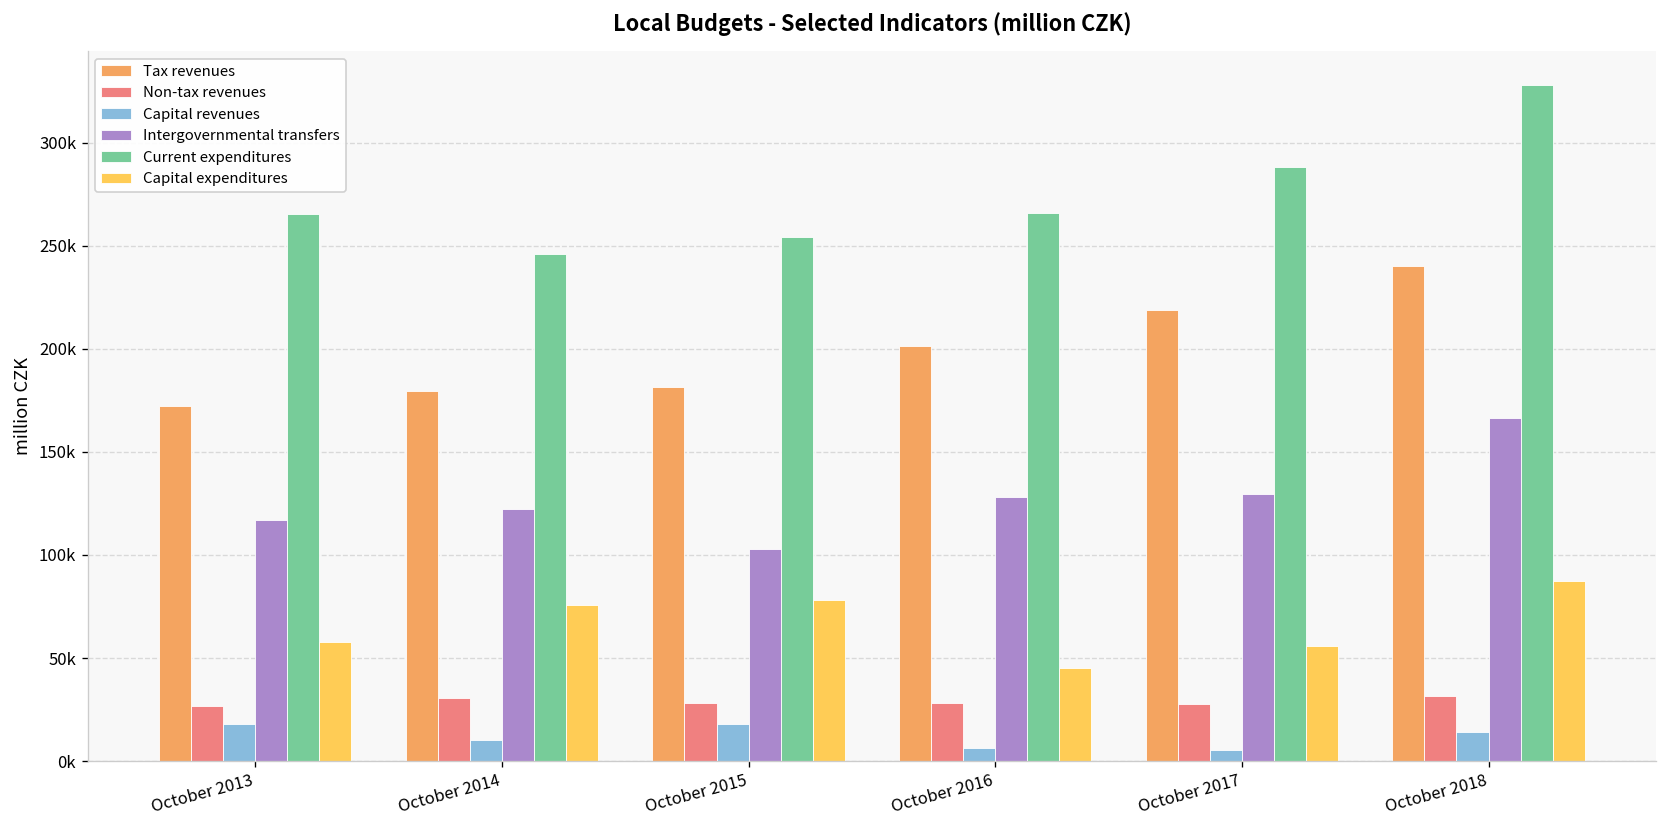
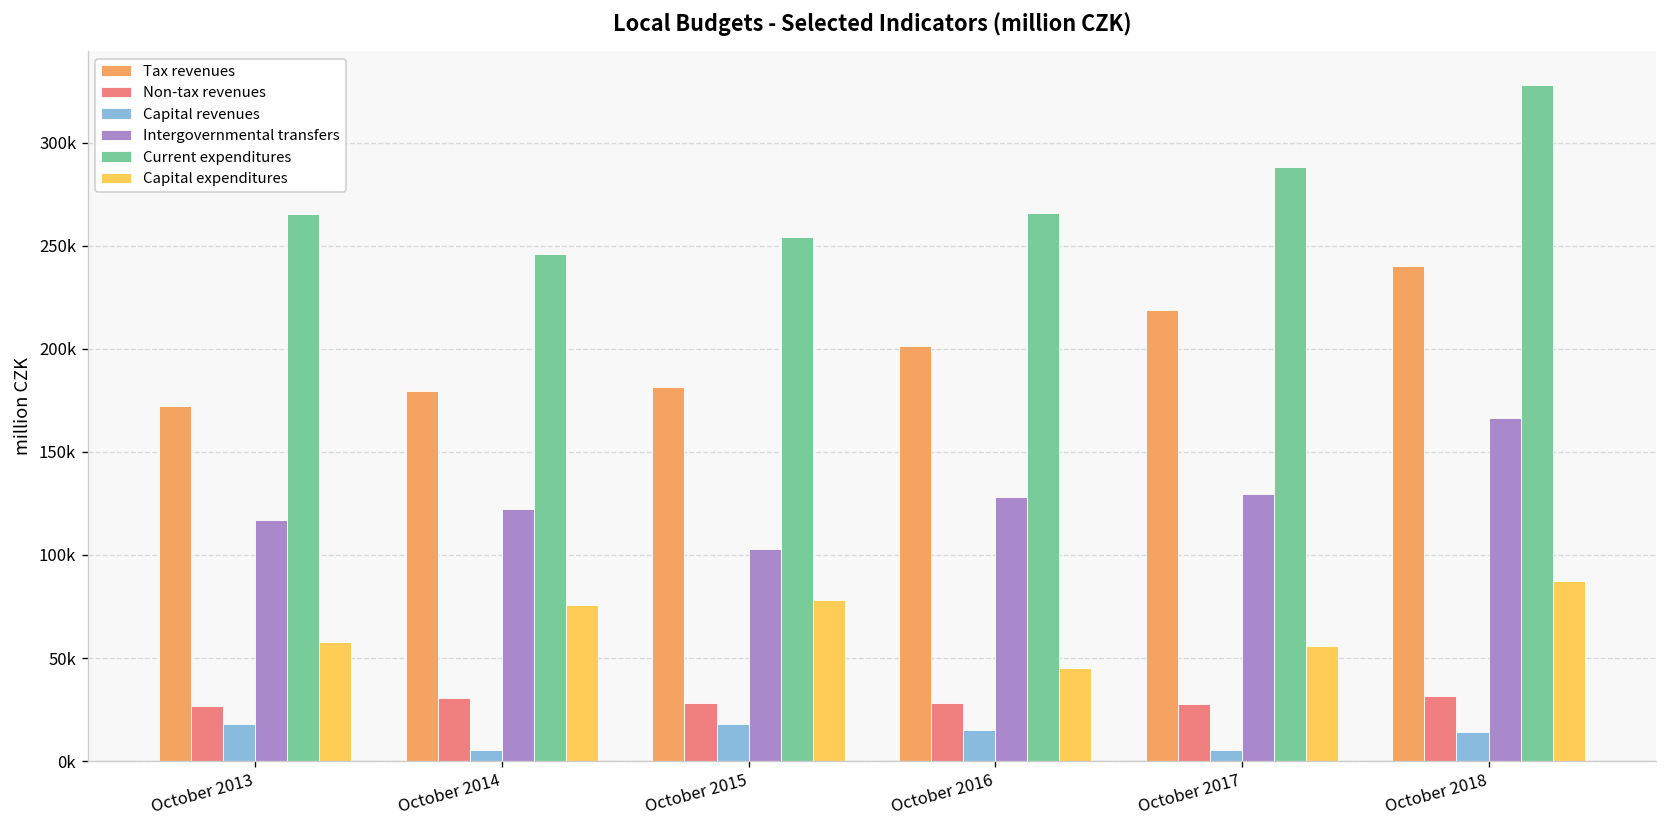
Capital revenues, October 2014: 10000 -> 5000
Capital revenues, October 2016: 6000 -> 15000
